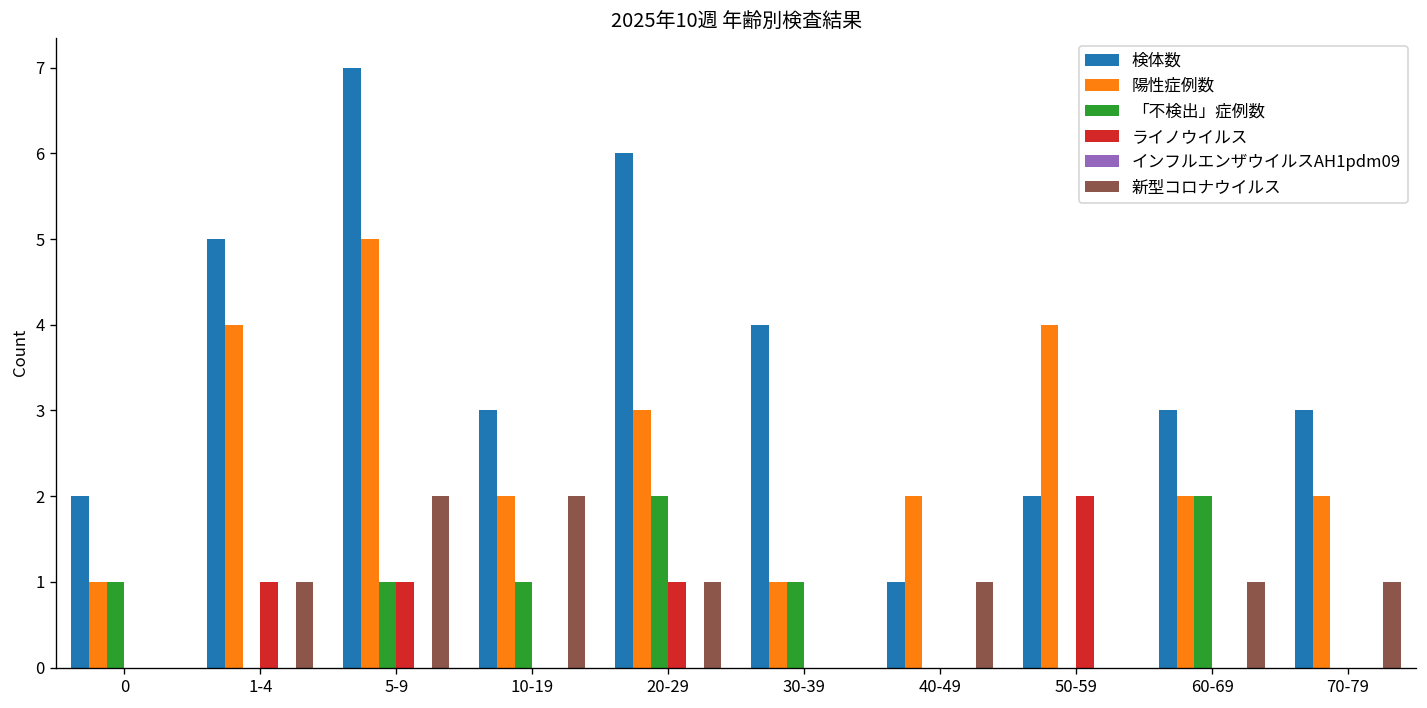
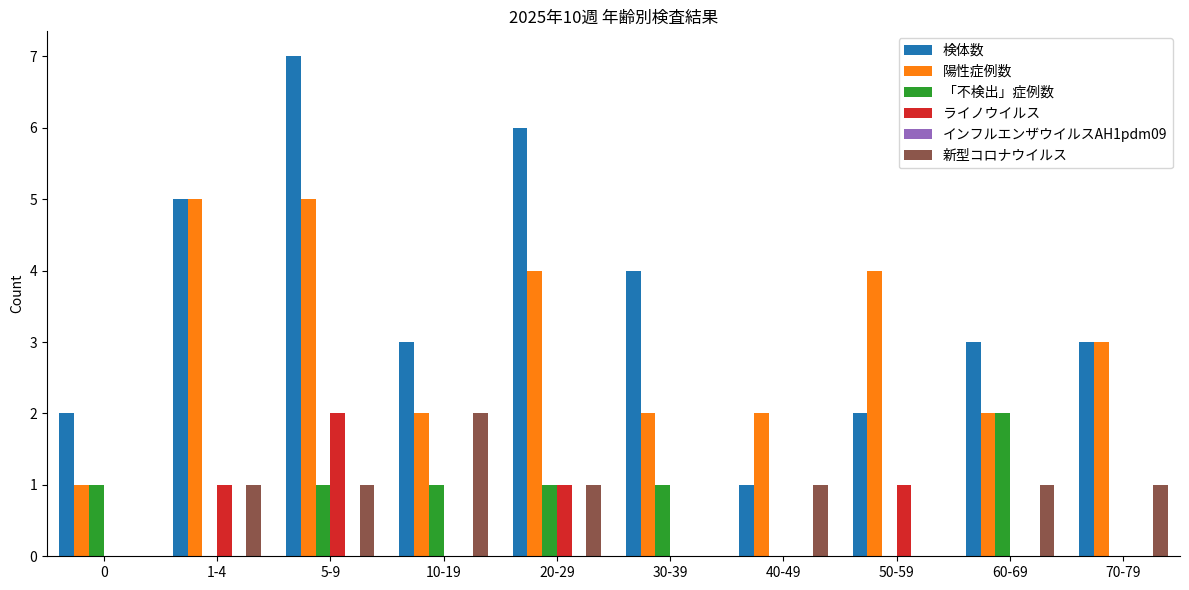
陽性症例数, 1-4: 4 -> 5
ライノウイルス, 5-9: 1 -> 2
新型コロナウイルス, 5-9: 2 -> 1
陽性症例数, 20-29: 3 -> 4
「不検出」症例数, 20-29: 2 -> 1
陽性症例数, 30-39: 1 -> 2
ライノウイルス, 50-59: 2 -> 1
陽性症例数, 70-79: 2 -> 3
